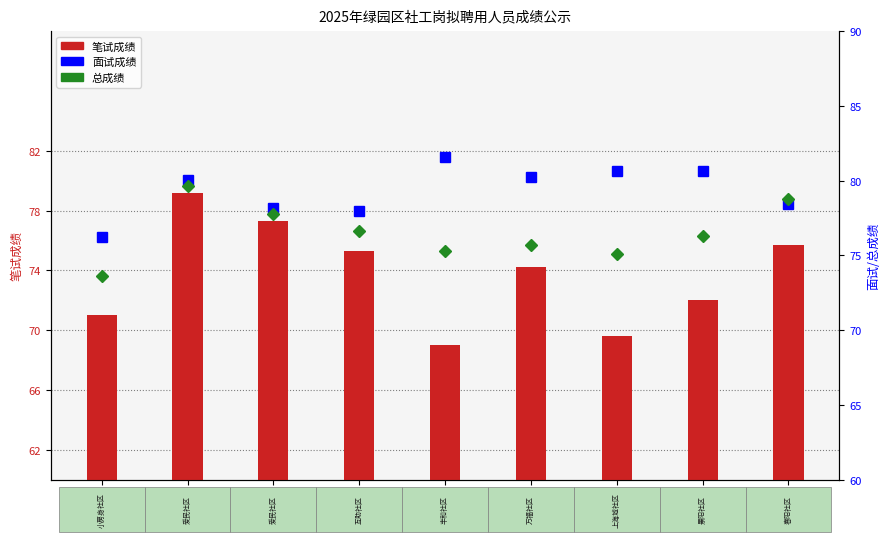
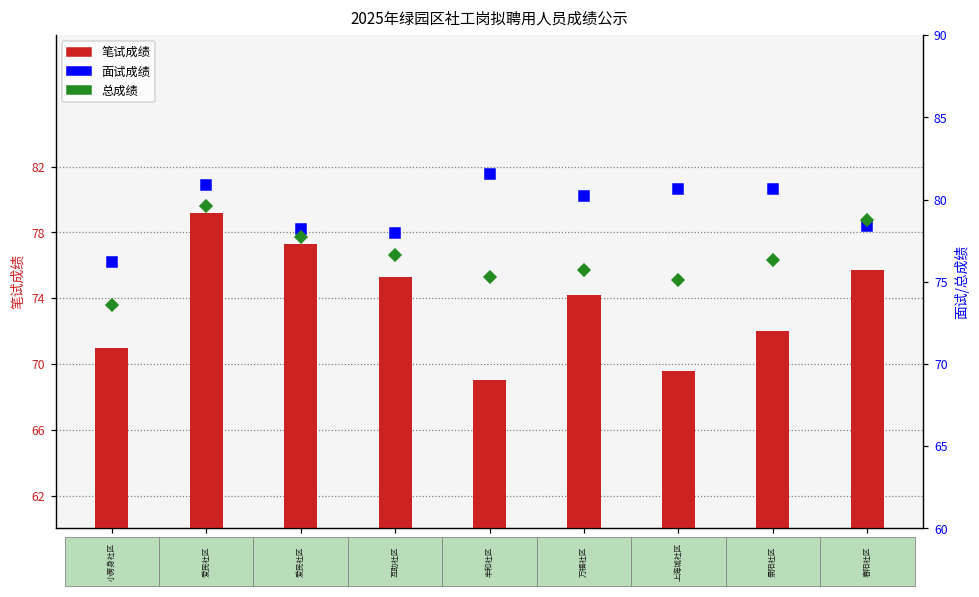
面试成绩, 刘宣池: 80.1 -> 80.9
